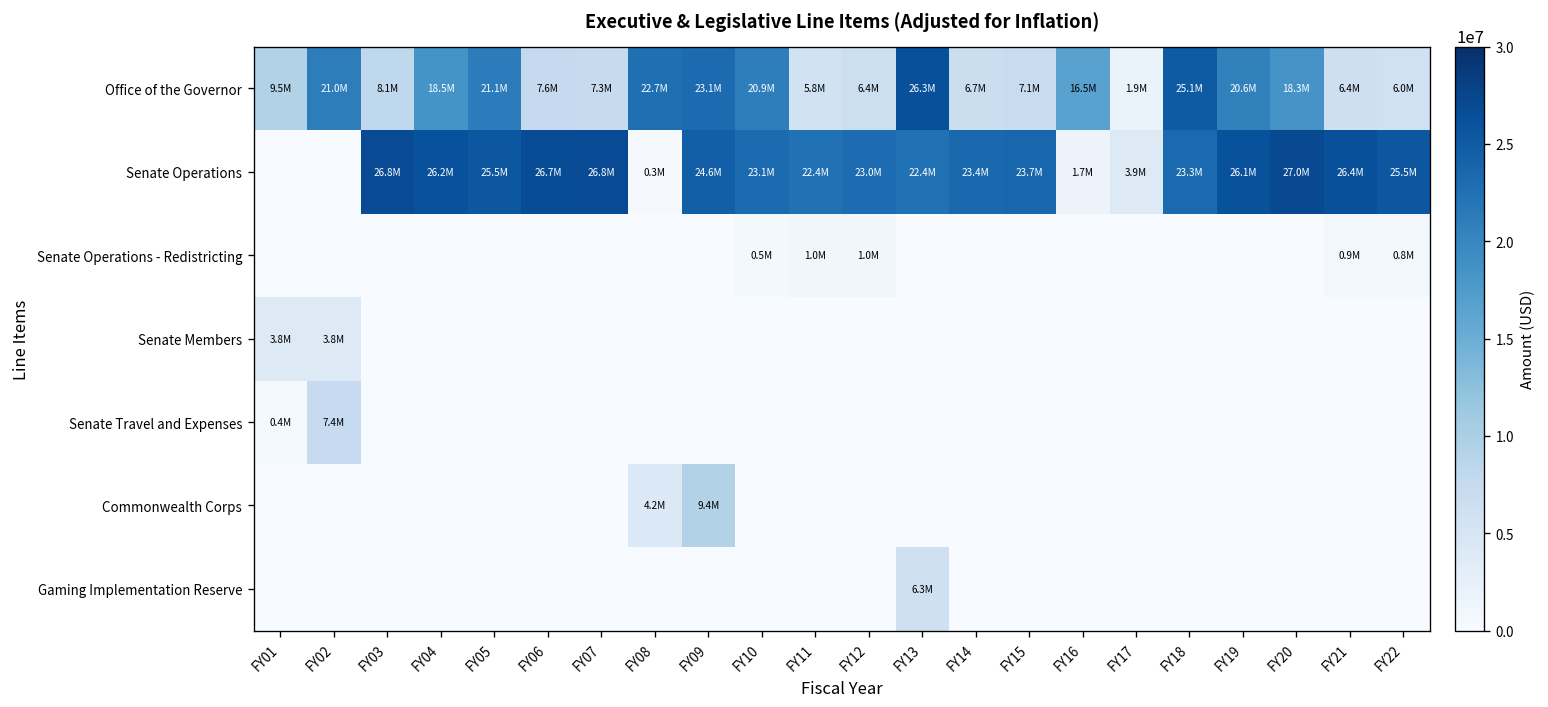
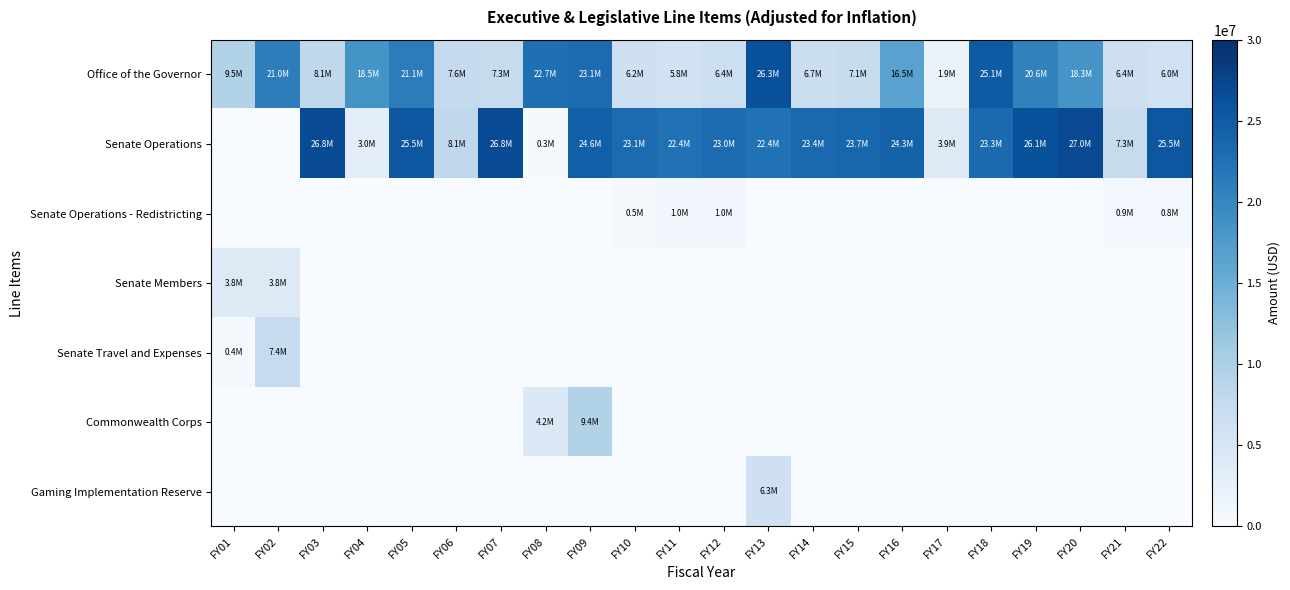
Office of the Governor, FY10: 20.9M -> 6.2M
Senate Operations, FY04: 26.2M -> 3.0M
Senate Operations, FY06: 26.7M -> 8.1M
Senate Operations, FY16: 1.7M -> 24.3M
Senate Operations, FY21: 26.4M -> 7.3M
